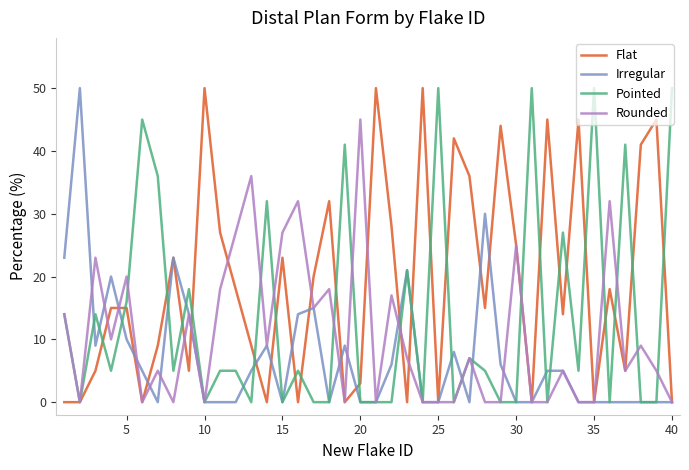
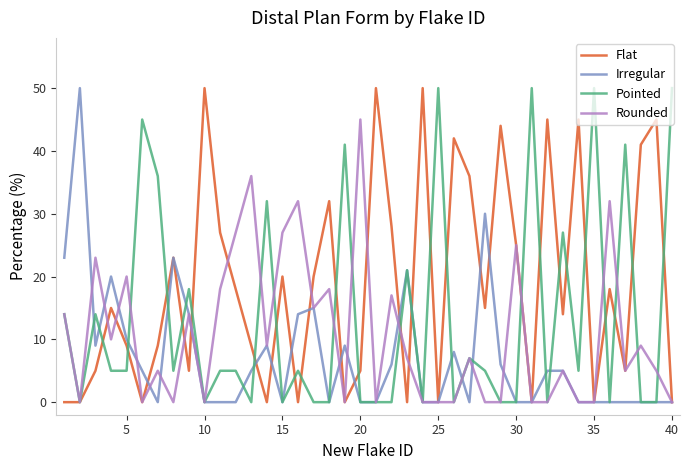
Flat, 5: 15 -> 9
Pointed, 5: 16 -> 5
Flat, 15: 23 -> 20
Flat, 20: 3 -> 5
